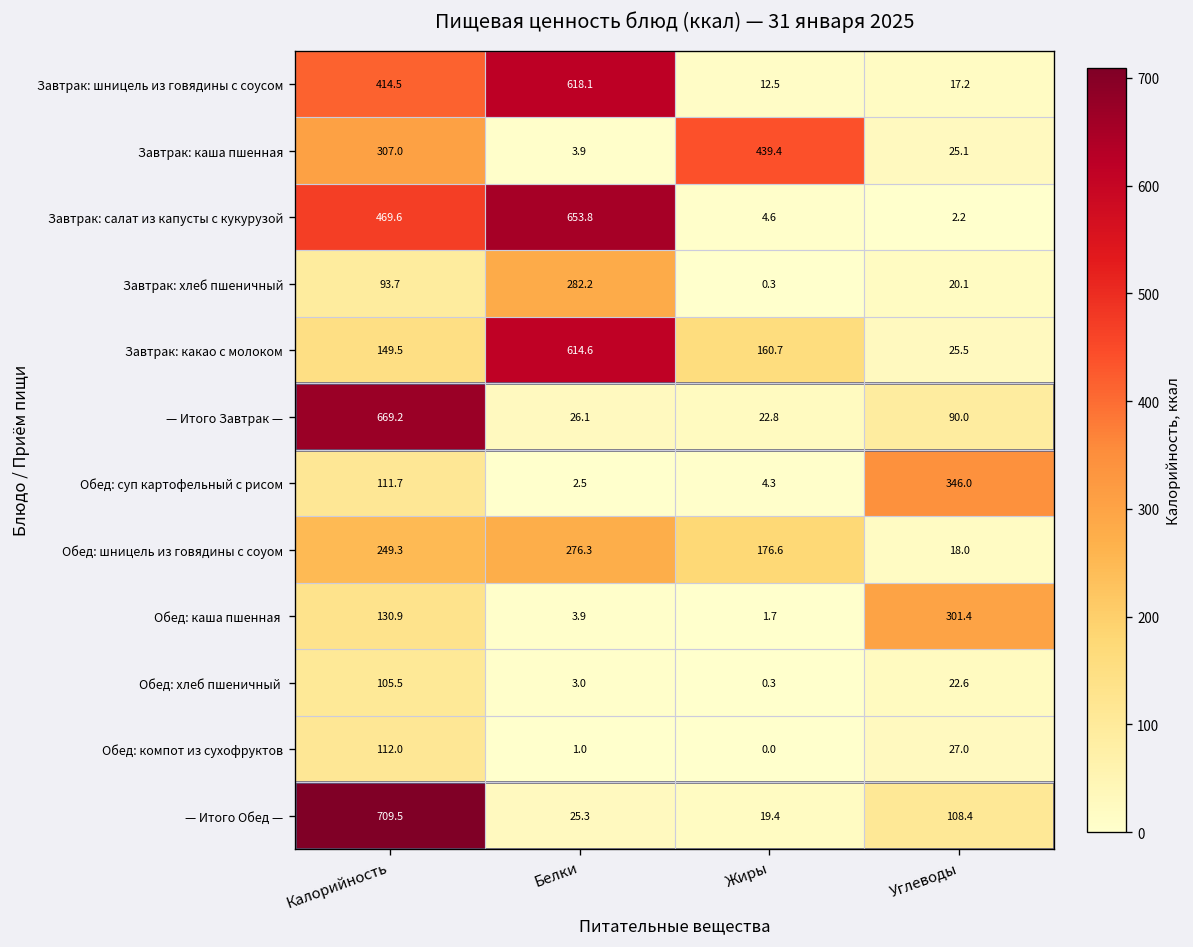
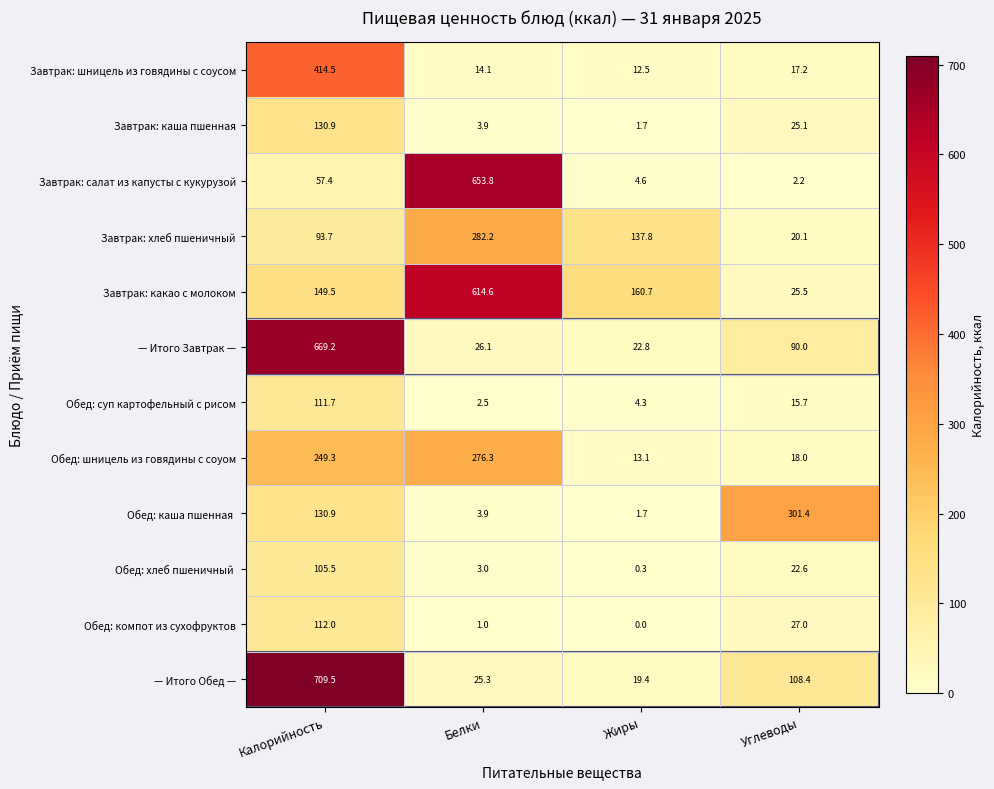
Завтрак: шницель из говядины с соусом, Белки: 618.1 -> 14.1
Завтрак: каша пшенная, Калорийность: 307.0 -> 130.9
Завтрак: каша пшенная, Жиры: 439.4 -> 1.7
Завтрак: салат из капусты с кукурузой, Калорийность: 469.6 -> 57.4
Завтрак: хлеб пшеничный, Жиры: 0.3 -> 137.8
Обед: суп картофельный с рисом, Углеводы: 346.0 -> 15.7
Обед: шницель из говядины с соуом, Жиры: 176.6 -> 13.1
